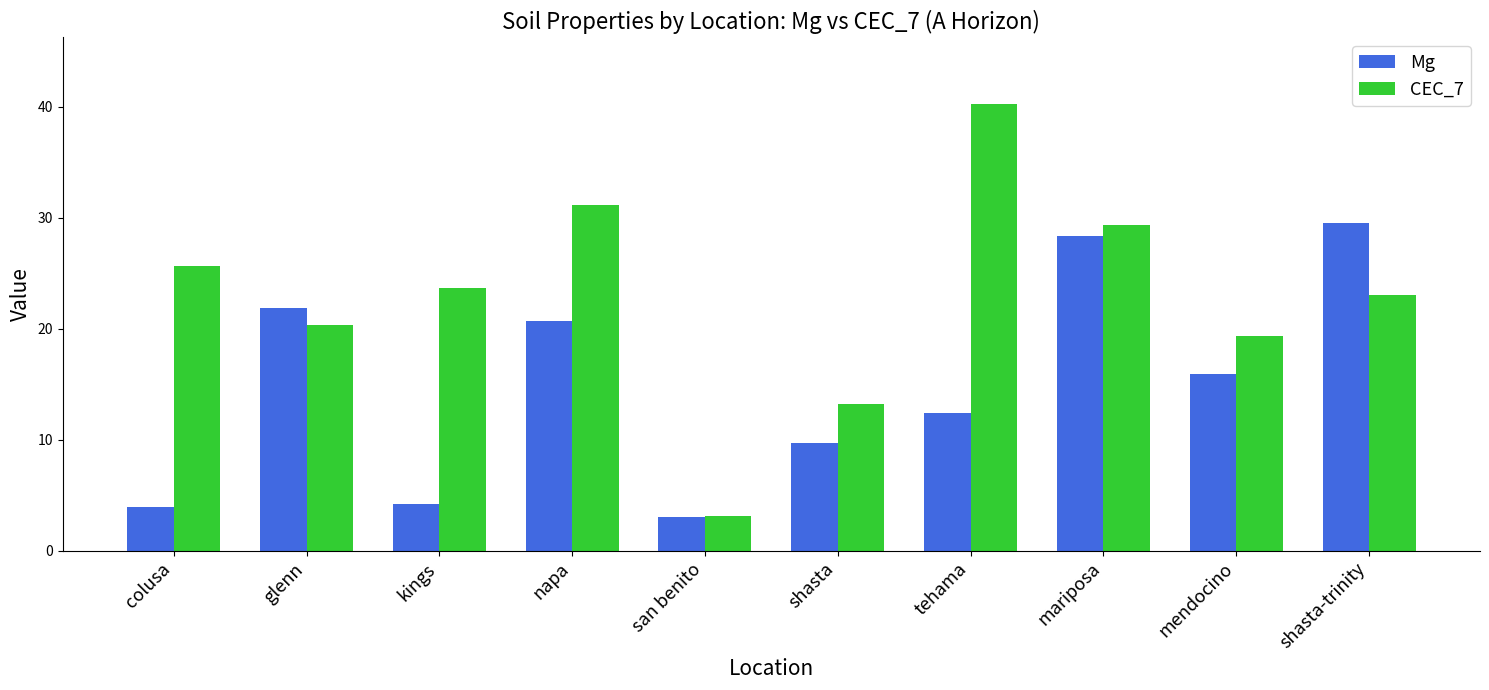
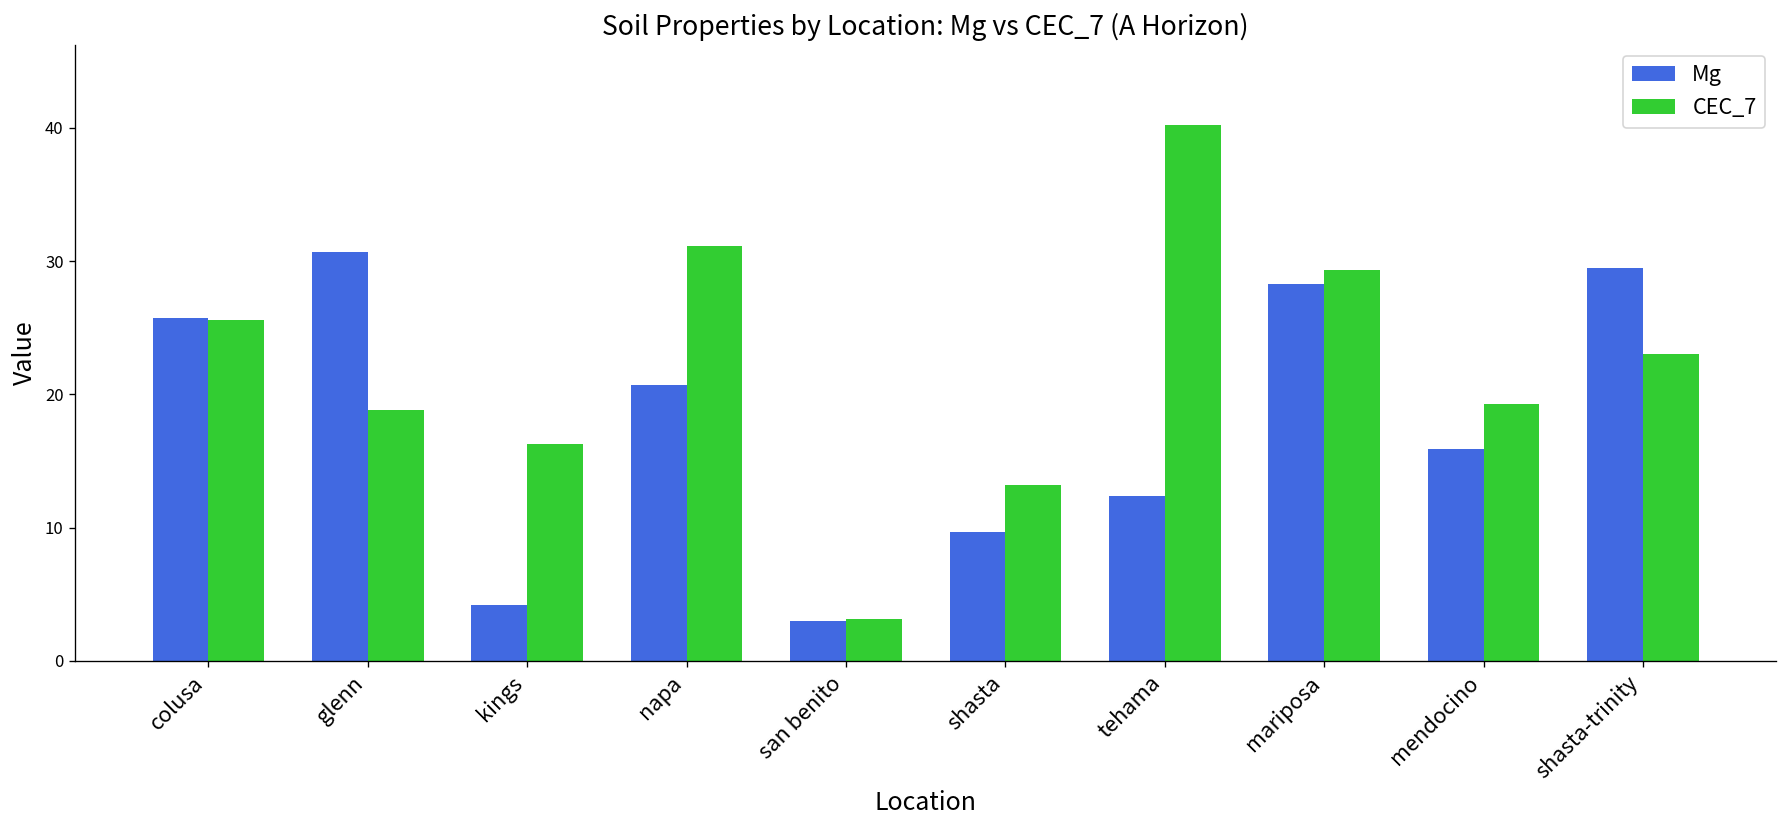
Mg, colusa: 3.9 -> 25.7
Mg, glenn: 21.9 -> 30.7
CEC_7, glenn: 20.3 -> 18.8
CEC_7, kings: 23.7 -> 16.3
